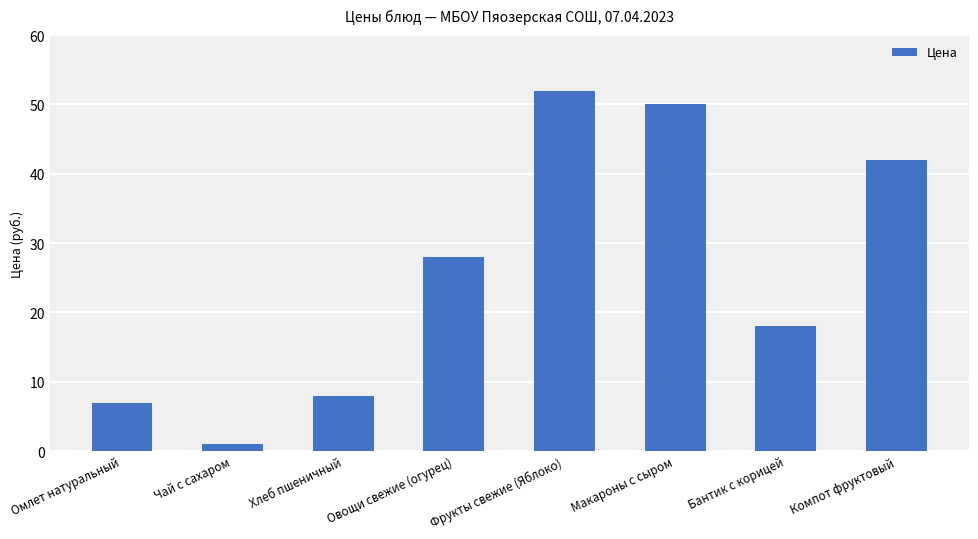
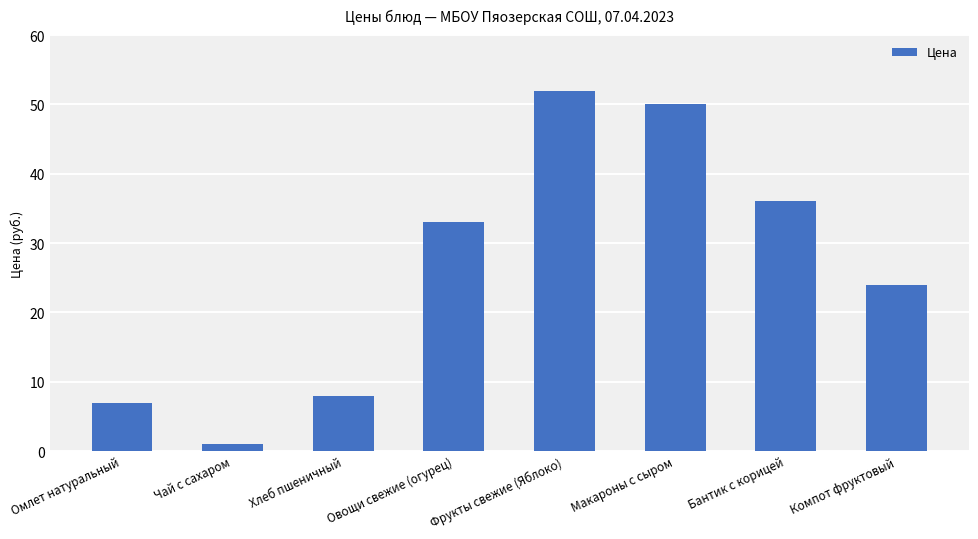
Овощи свежие (огурец): 28 -> 33
Бантик с корицей: 18 -> 36
Компот фруктовый: 42 -> 24
